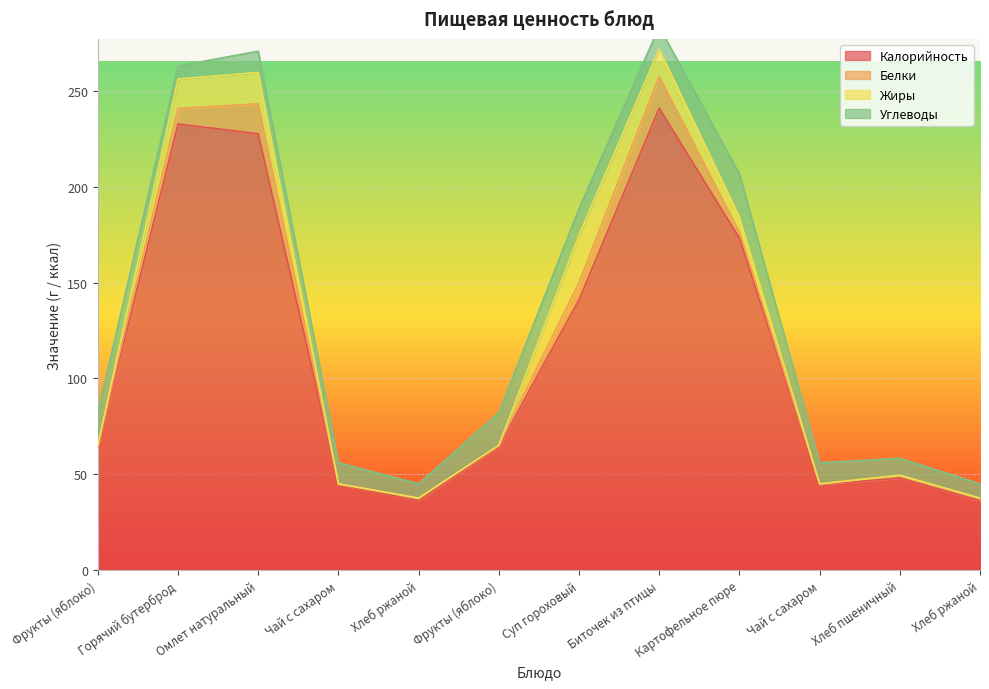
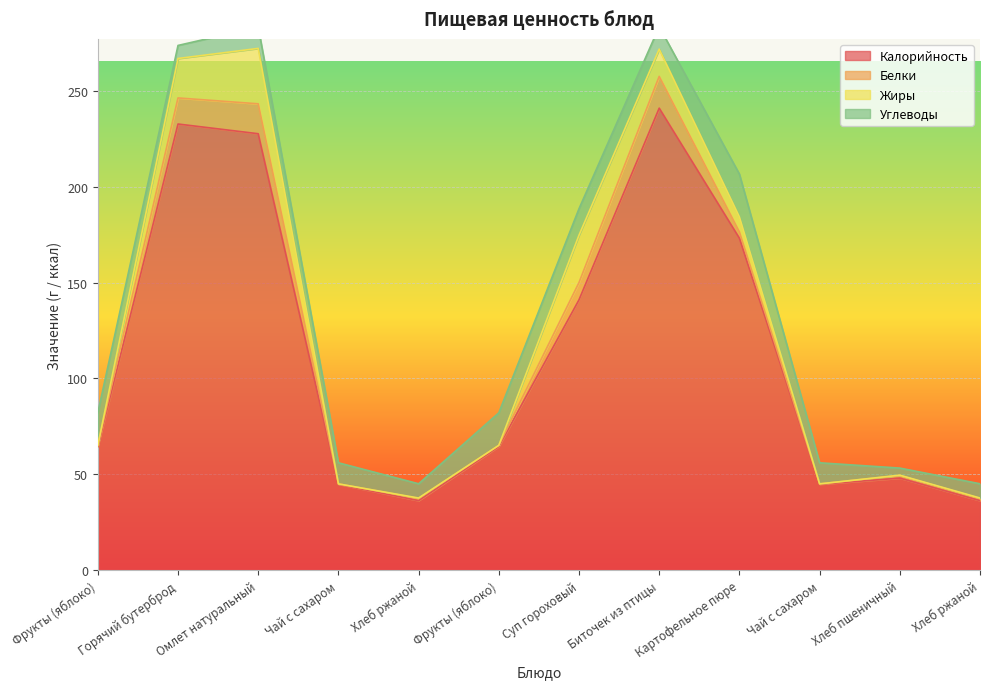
Белки, Горячий бутерброд: 8 -> 14
Жиры, Горячий бутерброд: 15 -> 21
Жиры, Омлет натуральный: 16 -> 29
Углеводы, Хлеб пшеничный: 9 -> 4
